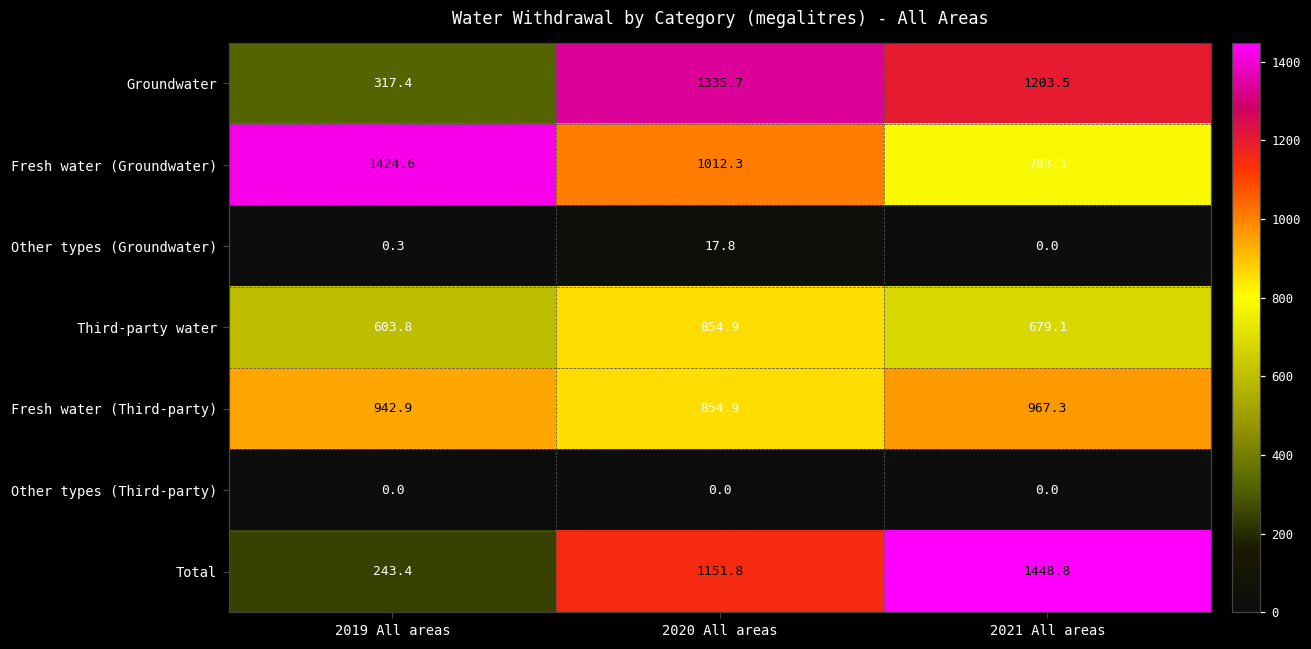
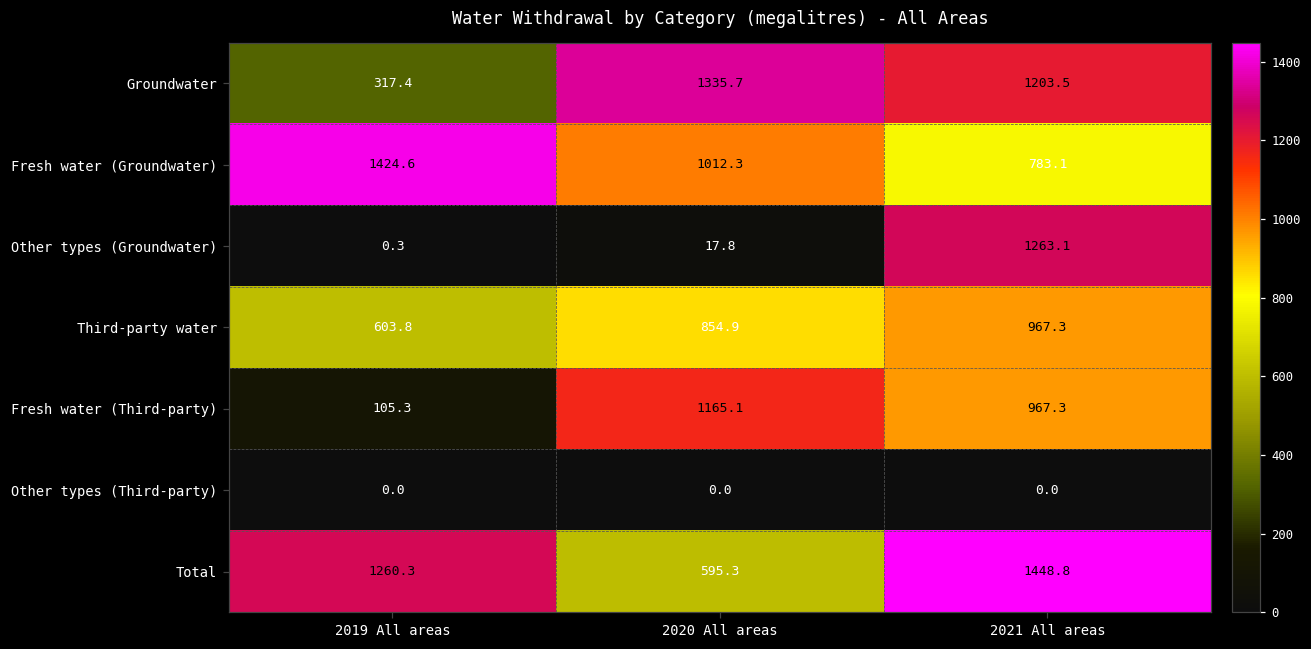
Other types (Groundwater), 2021 All areas: 0.0 -> 1263.1
Third-party water, 2021 All areas: 679.1 -> 967.3
Fresh water (Third-party), 2019 All areas: 942.9 -> 105.3
Fresh water (Third-party), 2020 All areas: 854.9 -> 1165.1
Total, 2019 All areas: 243.4 -> 1260.3
Total, 2020 All areas: 1151.8 -> 595.3
